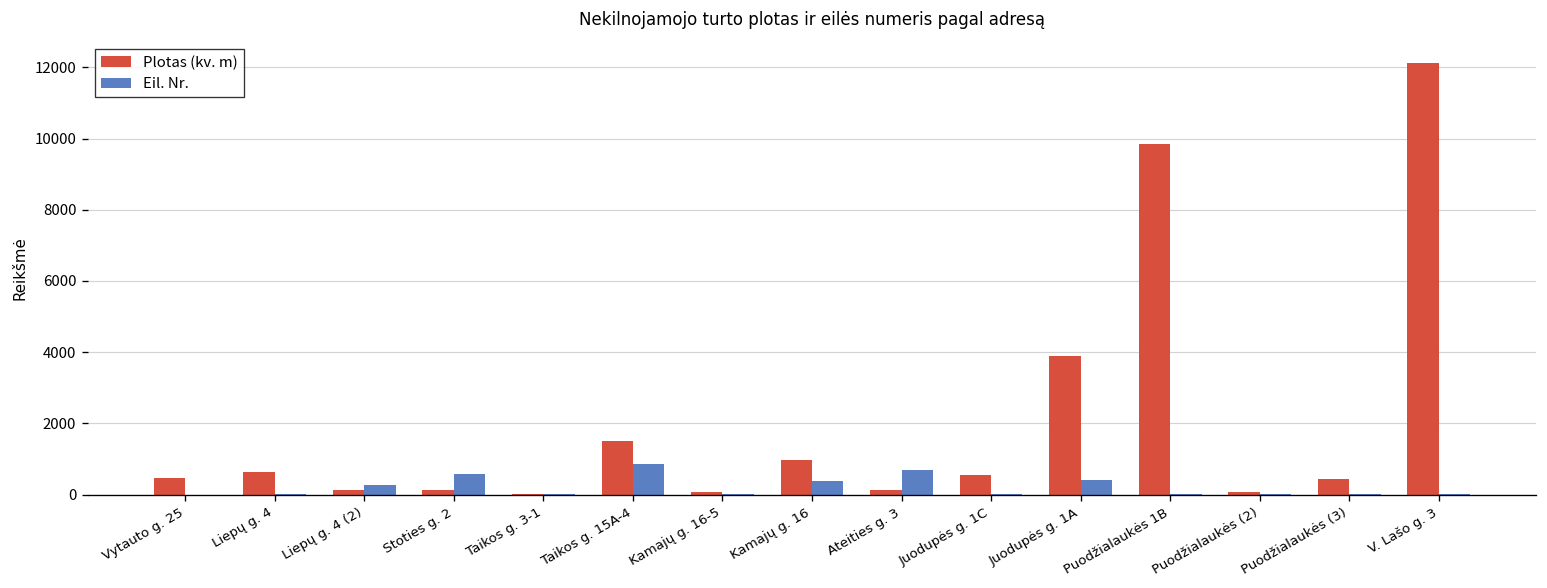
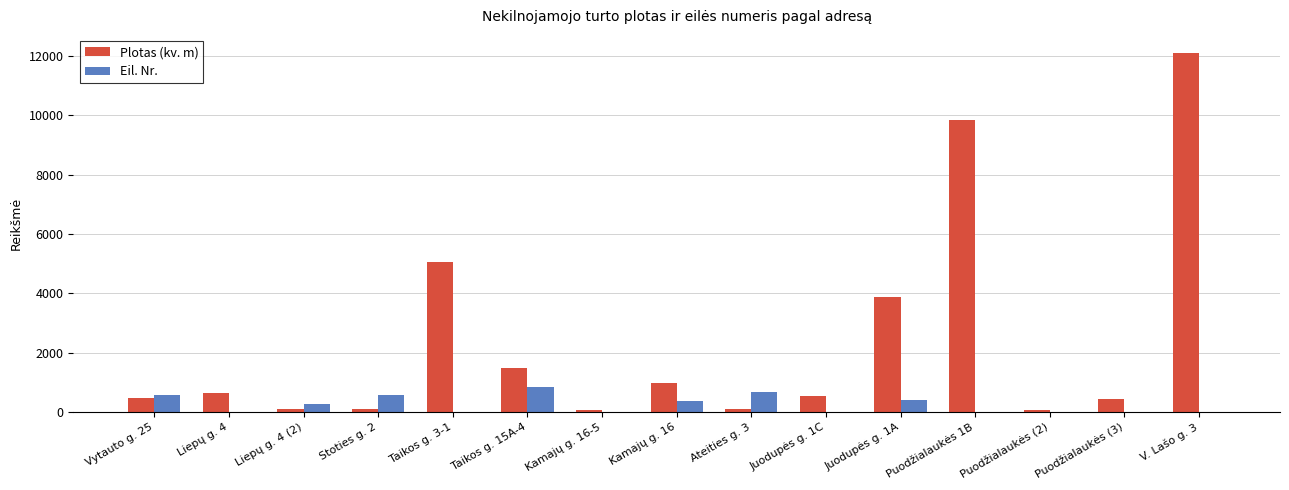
Eil. Nr., Vytauto g. 25: 0 -> 600
Plotas (kv. m), Taikos g. 3-1: 0 -> 5100
